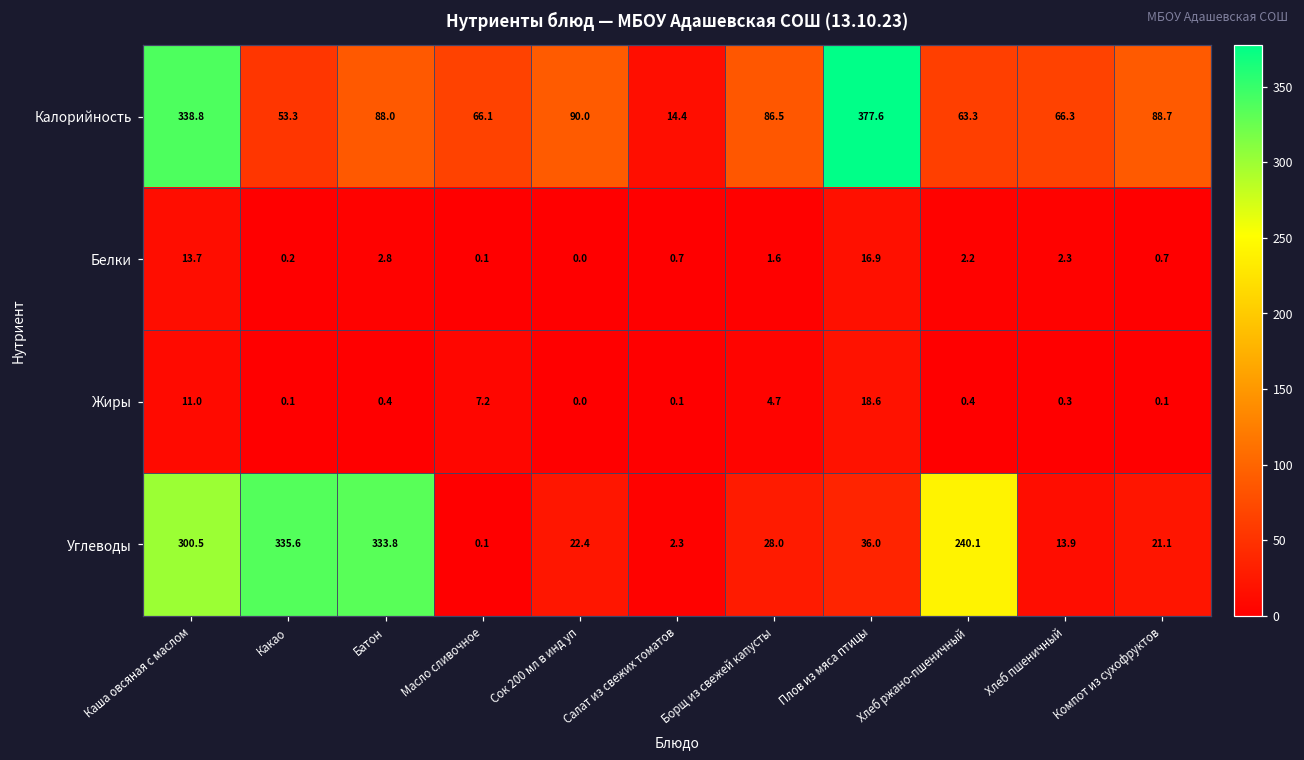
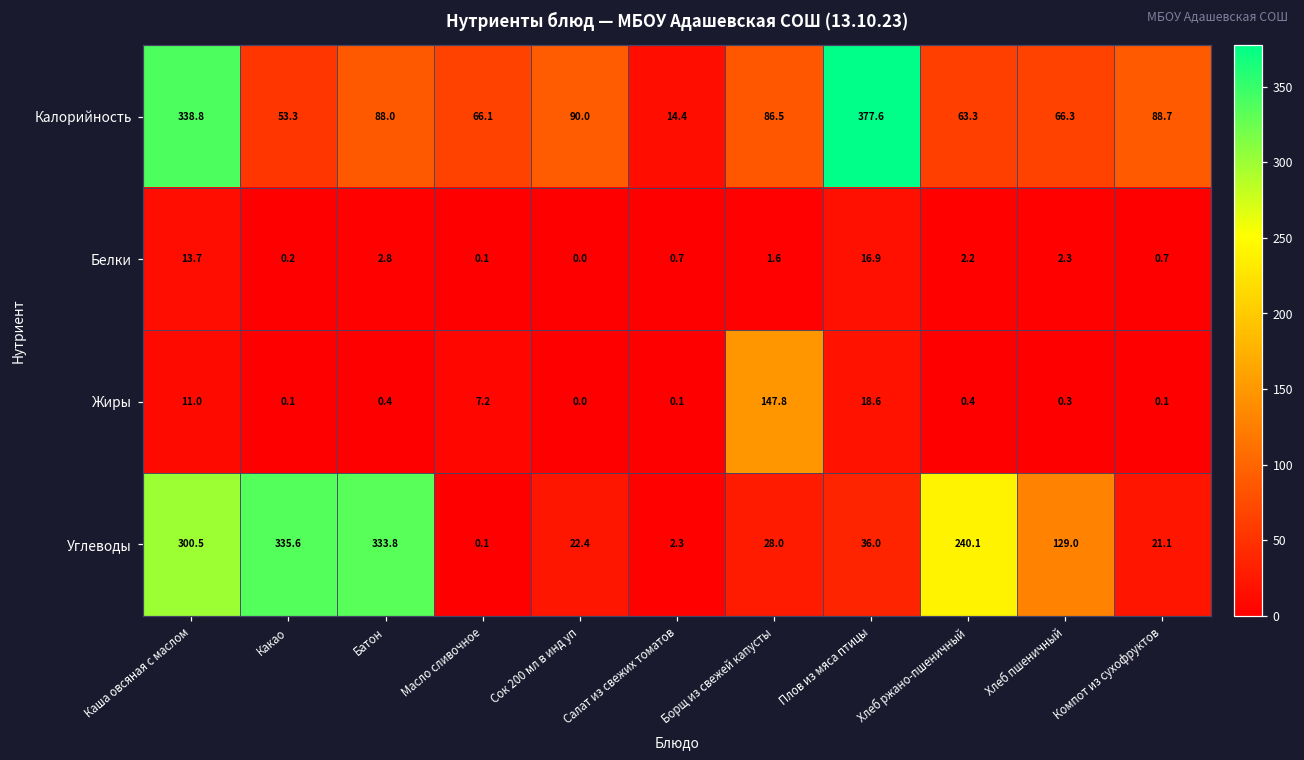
Жиры, Борщ из свежей капусты: 4.7 -> 147.8
Углеводы, Хлеб пшеничный: 13.9 -> 129.0
